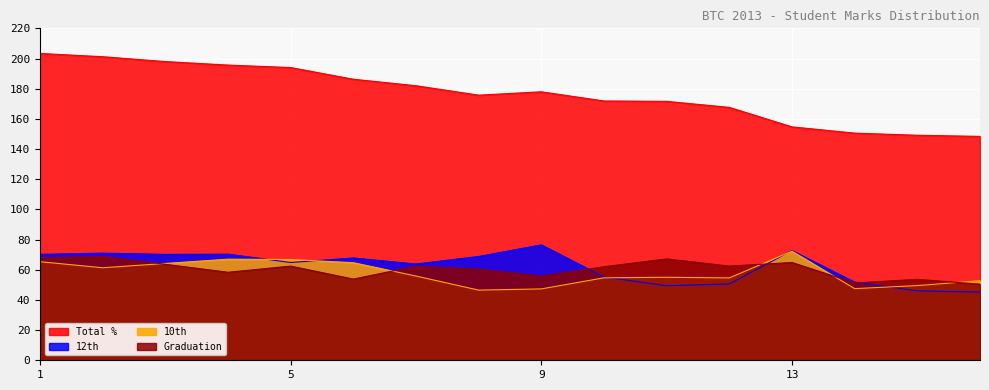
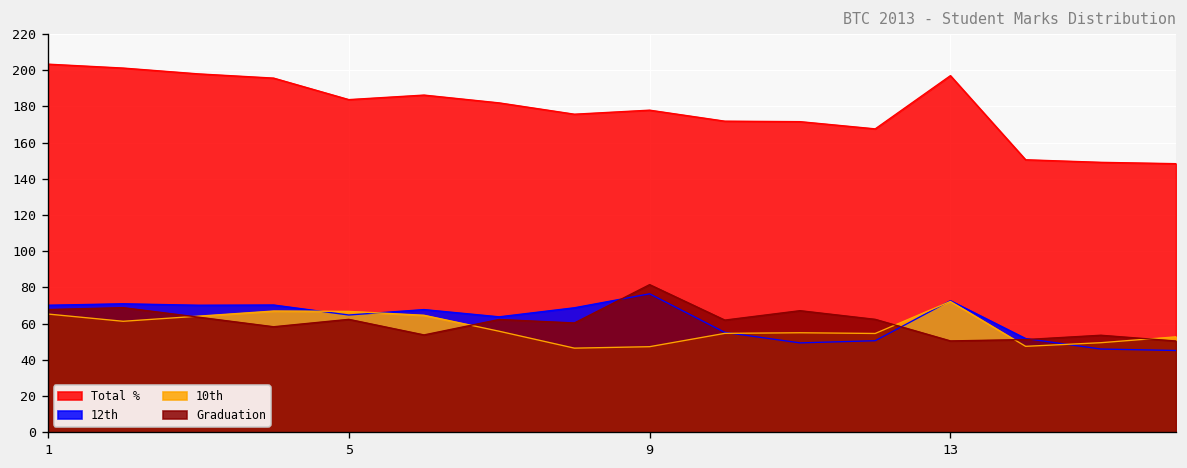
Total %, 5: 194 -> 184
Graduation, 9: 56 -> 82
Total %, 13: 155 -> 197
Graduation, 13: 65 -> 51
